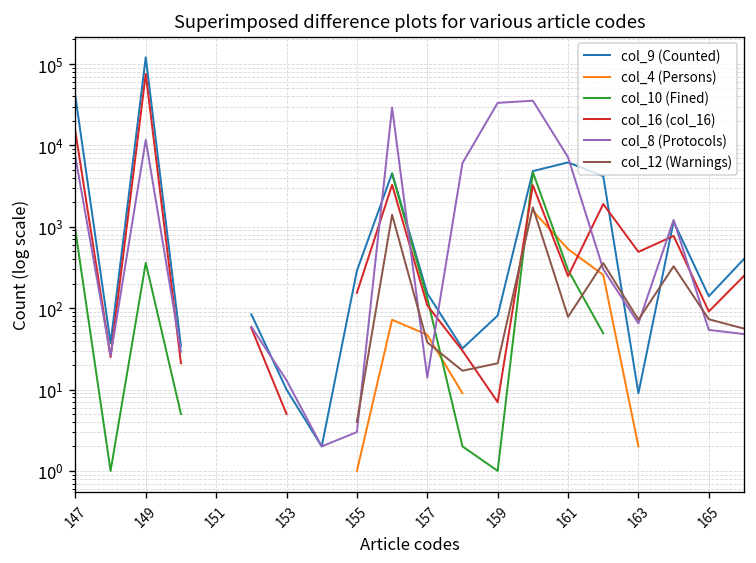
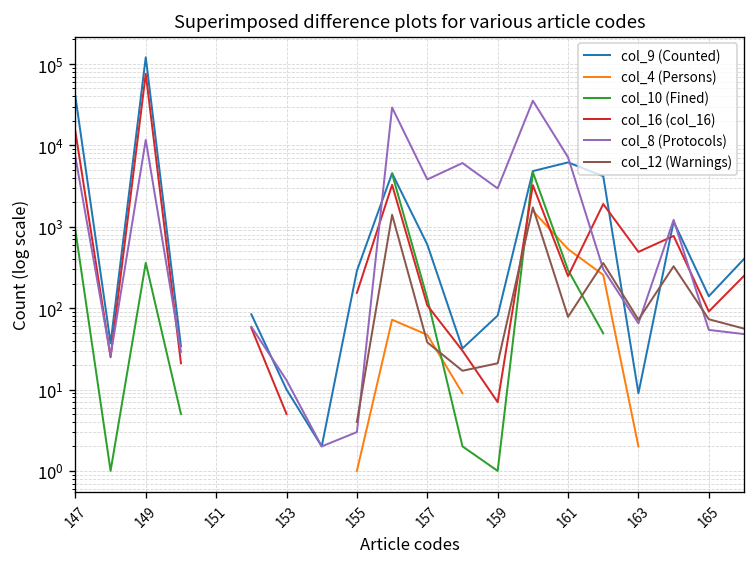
col_9 (Counted), 157: 150 -> 600
col_8 (Protocols), 157: 14 -> 4000
col_8 (Protocols), 159: 30000 -> 3000
